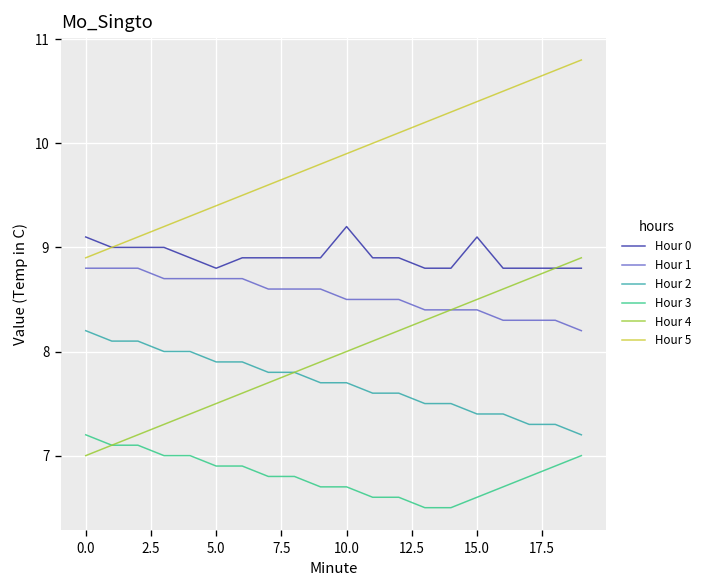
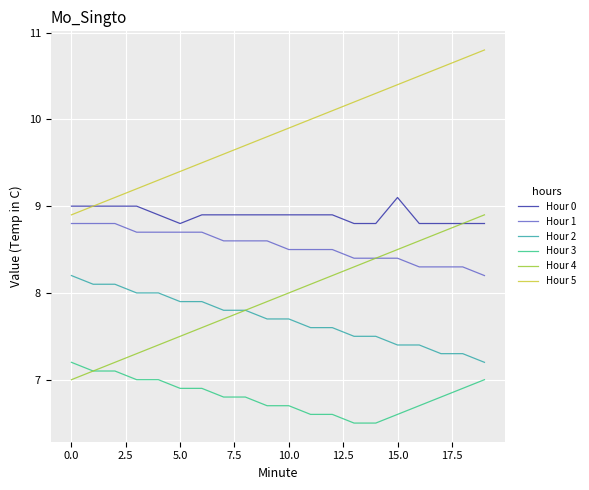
Hour 0, 0.0: 9.1 -> 9.0
Hour 0, 10.0: 9.2 -> 8.9
